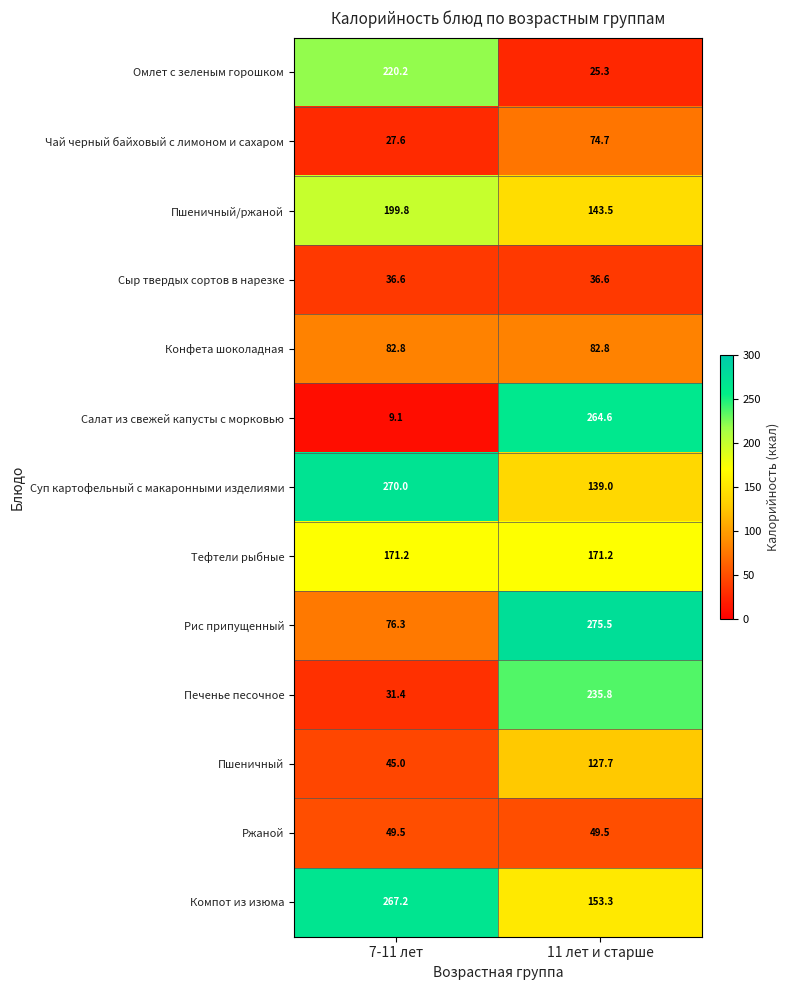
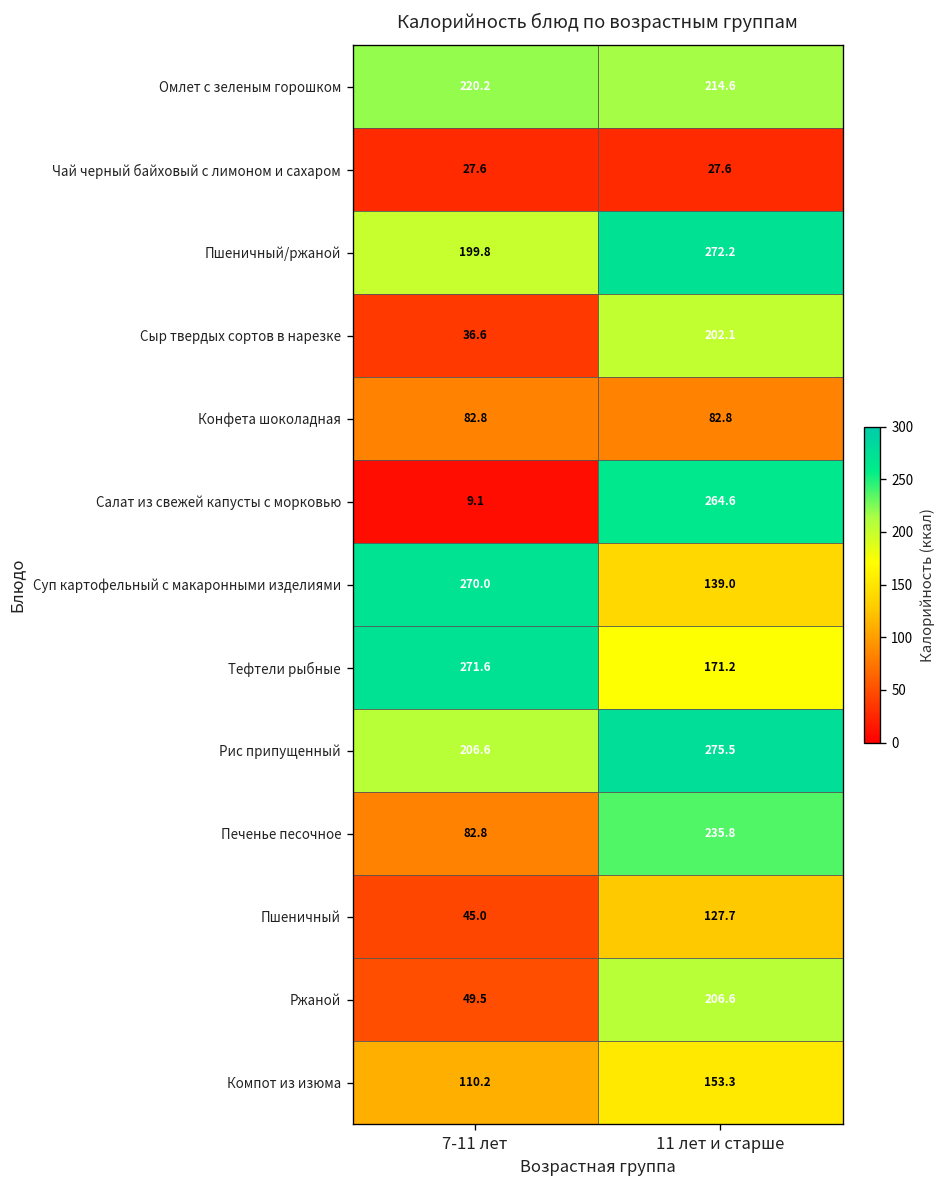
Омлет с зеленым горошком, 11 лет и старше: 25.3 -> 214.6
Чай черный байховый с лимоном и сахаром, 11 лет и старше: 74.7 -> 27.6
Пшеничный/ржаной, 11 лет и старше: 143.5 -> 272.2
Сыр твердых сортов в нарезке, 11 лет и старше: 36.6 -> 202.1
Тефтели рыбные, 7-11 лет: 171.2 -> 271.6
Рис припущенный, 7-11 лет: 76.3 -> 206.6
Печенье песочное, 7-11 лет: 31.4 -> 82.8
Ржаной, 11 лет и старше: 49.5 -> 206.6
Компот из изюма, 7-11 лет: 267.2 -> 110.2
